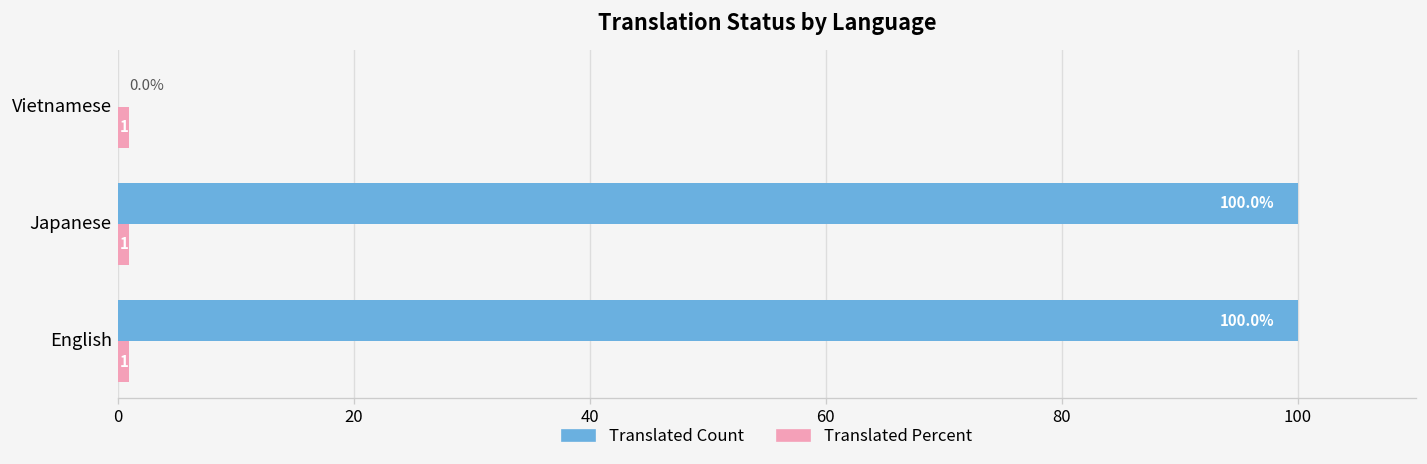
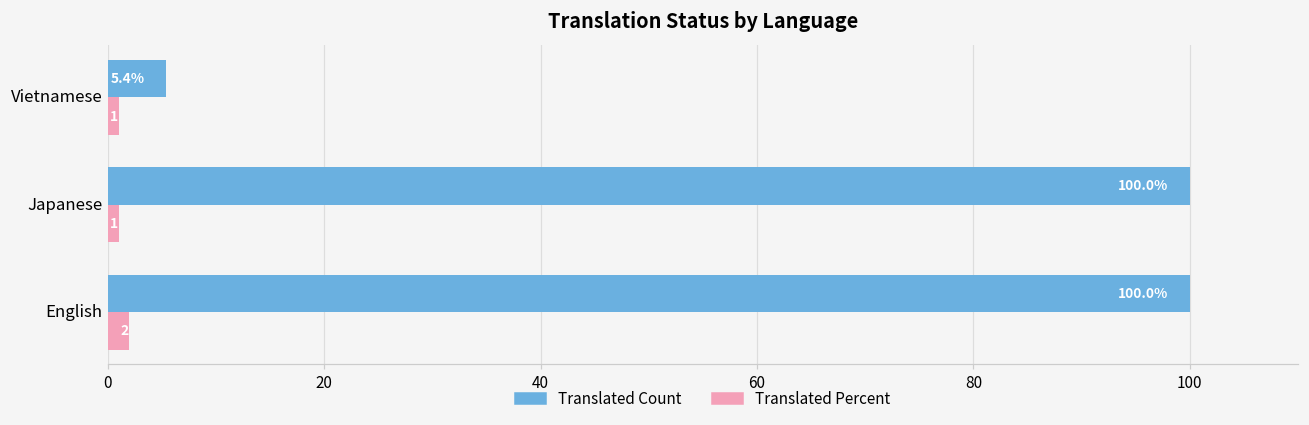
Translated Count, Vietnamese: 0.0% -> 5.4%
Translated Percent, English: 1 -> 2
